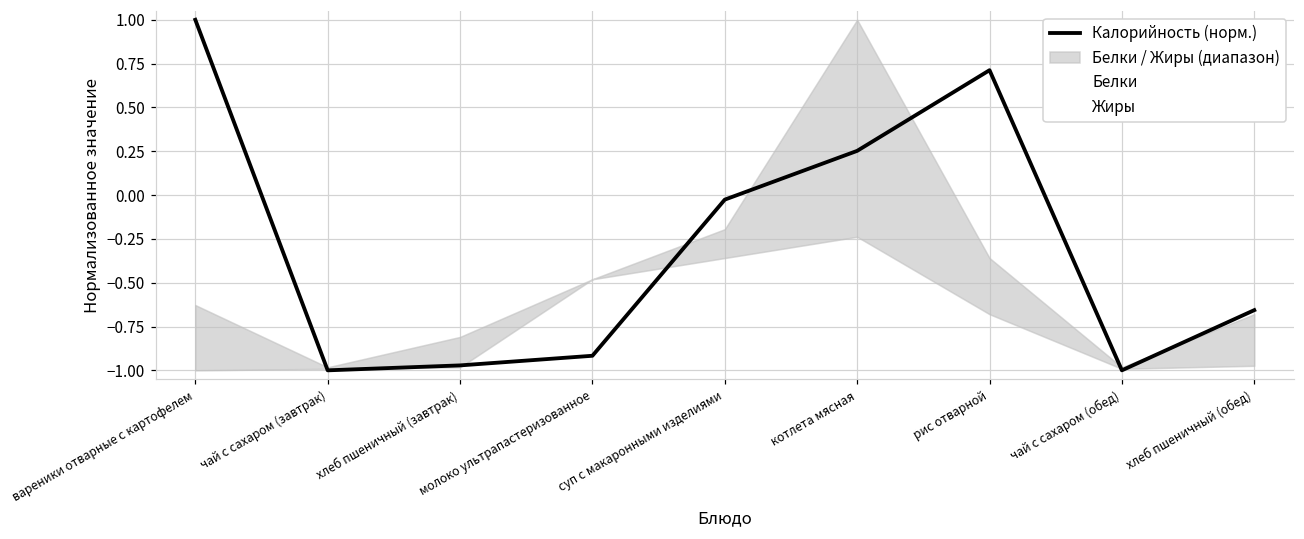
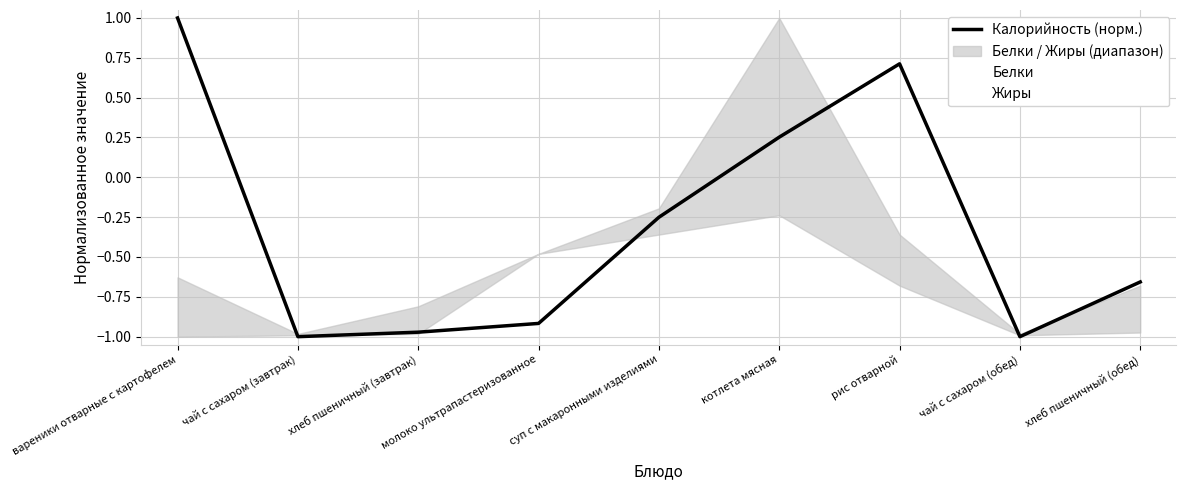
Калорийность (норм.), суп с макаронными изделиями: -0.03 -> -0.25
